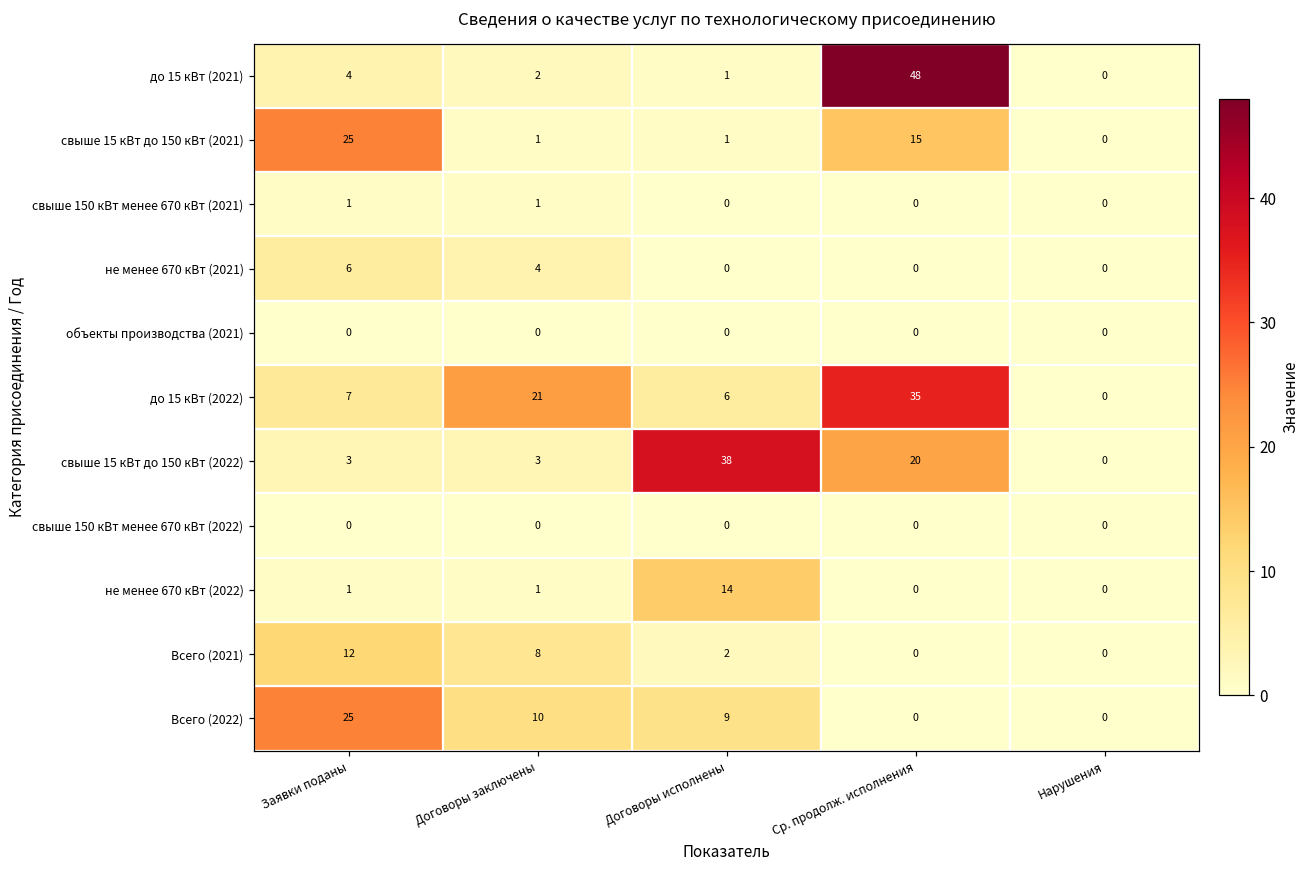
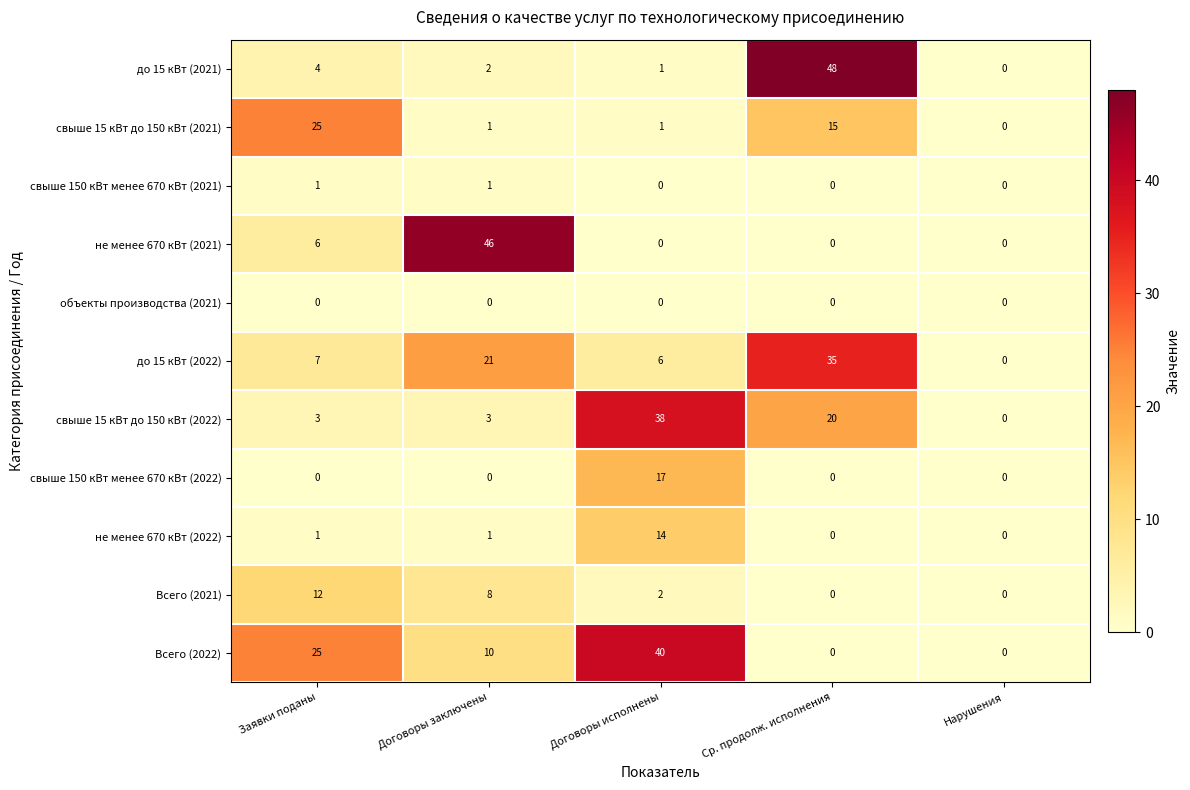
не менее 670 кВт (2021), Договоры заключены: 4 -> 46
свыше 150 кВт менее 670 кВт (2022), Договоры исполнены: 0 -> 17
Всего (2022), Договоры исполнены: 9 -> 40
